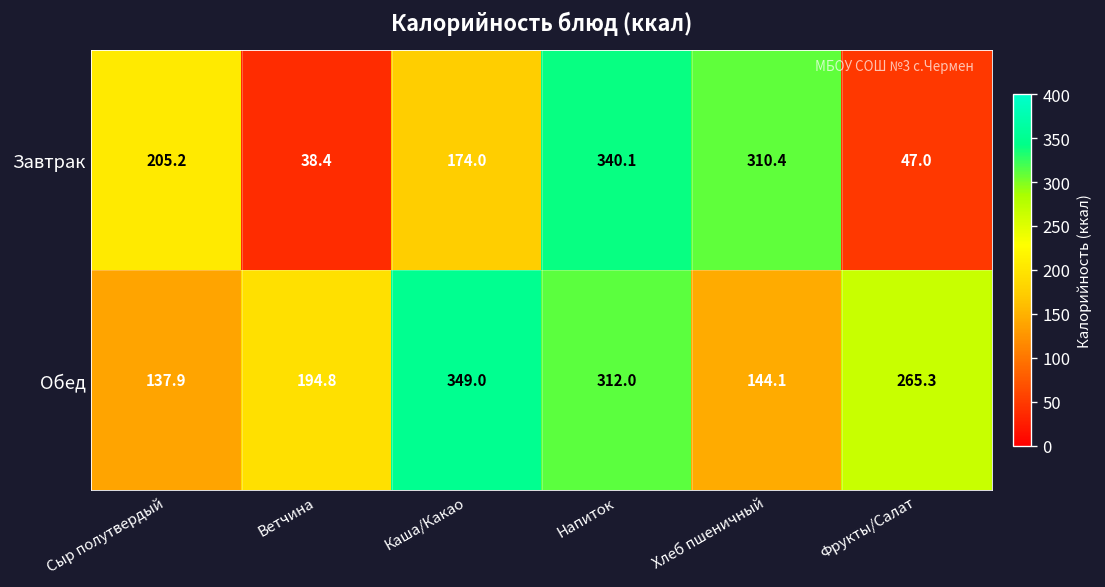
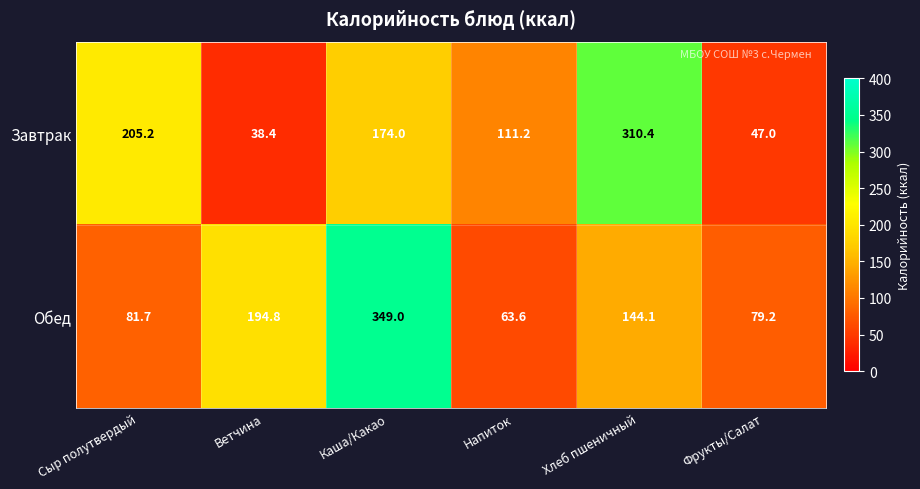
Завтрак, Напиток: 340.1 -> 111.2
Обед, Сыр полутвердый: 137.9 -> 81.7
Обед, Напиток: 312.0 -> 63.6
Обед, Фрукты/Салат: 265.3 -> 79.2
